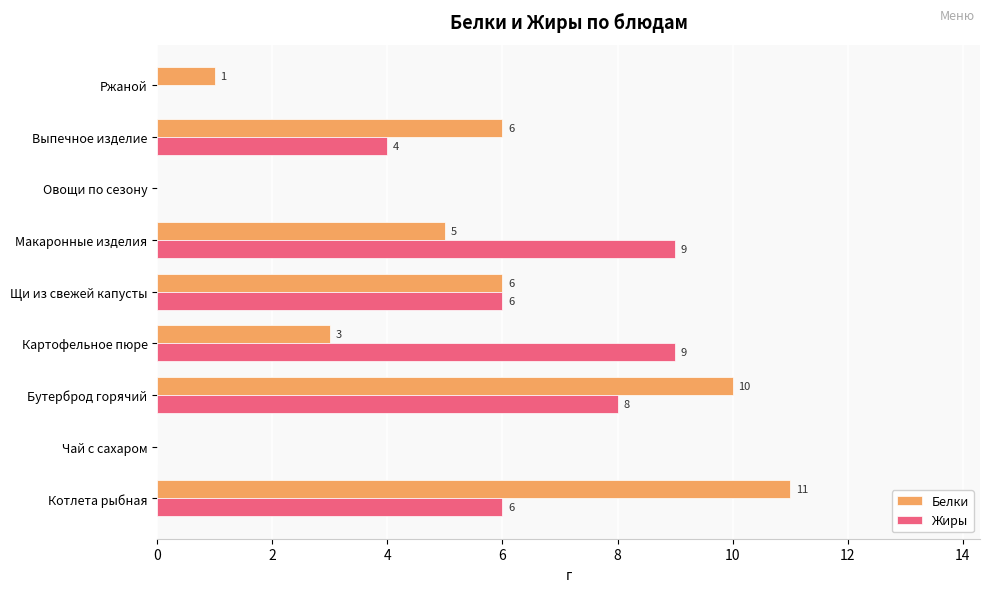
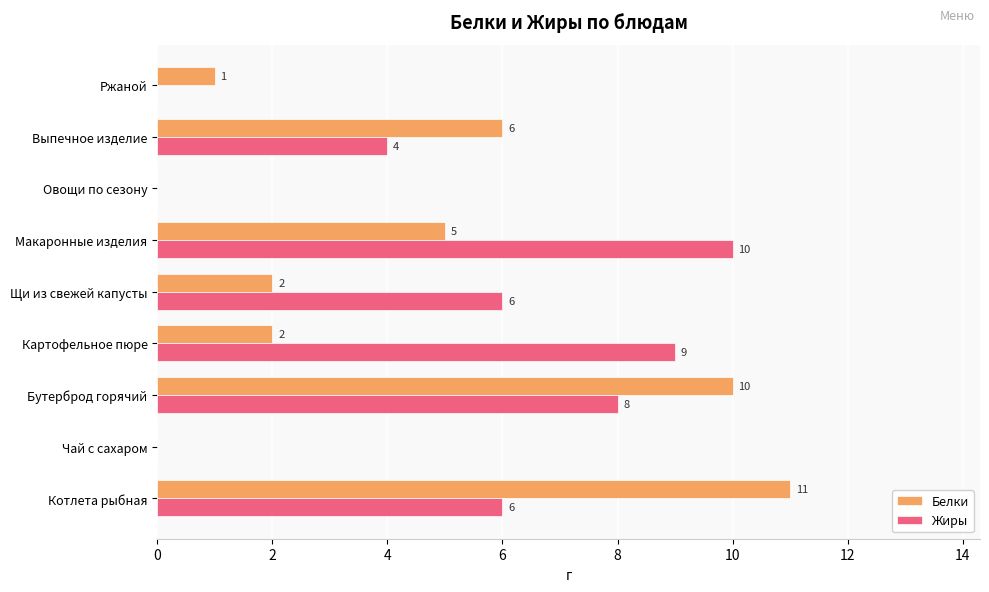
Жиры, Макаронные изделия: 9 -> 10
Белки, Щи из свежей капусты: 6 -> 2
Белки, Картофельное пюре: 3 -> 2
